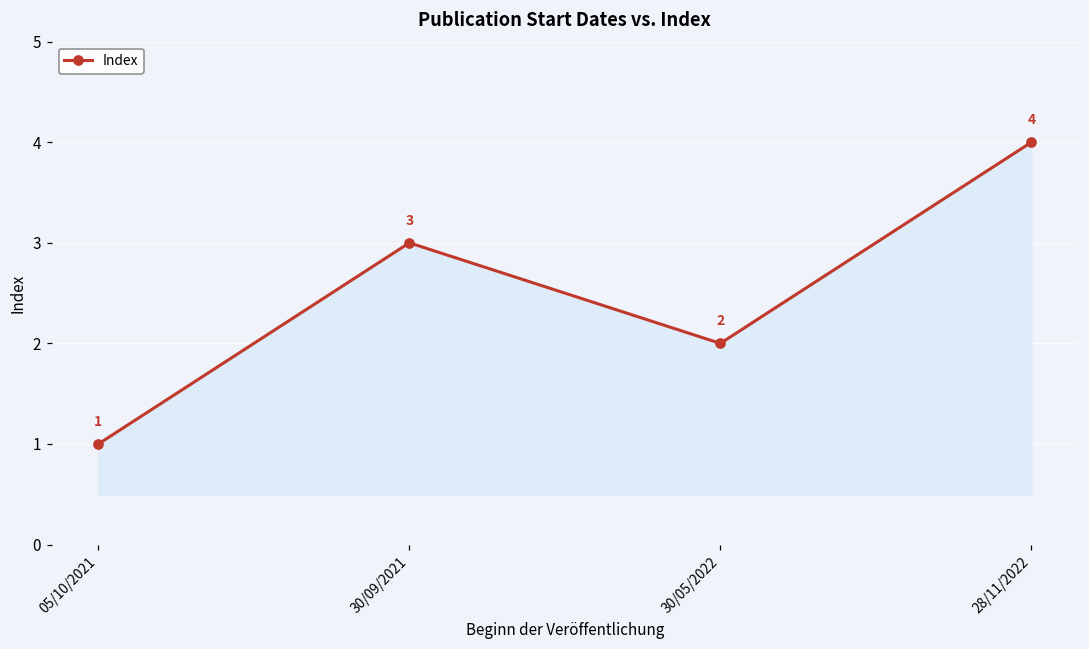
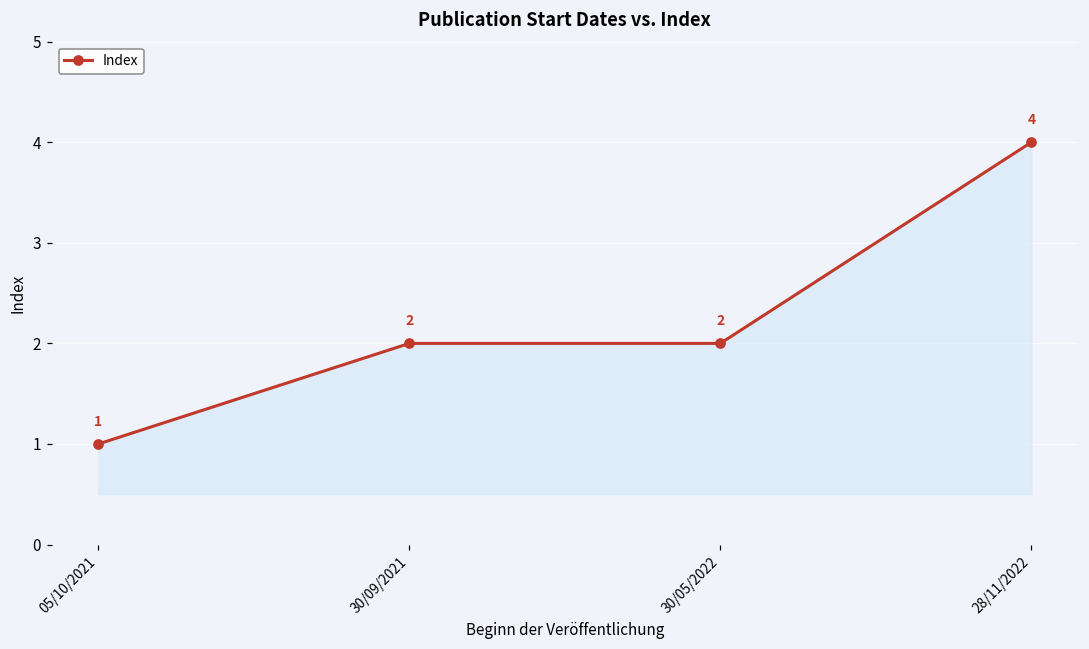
30/09/2021: 3 -> 2
